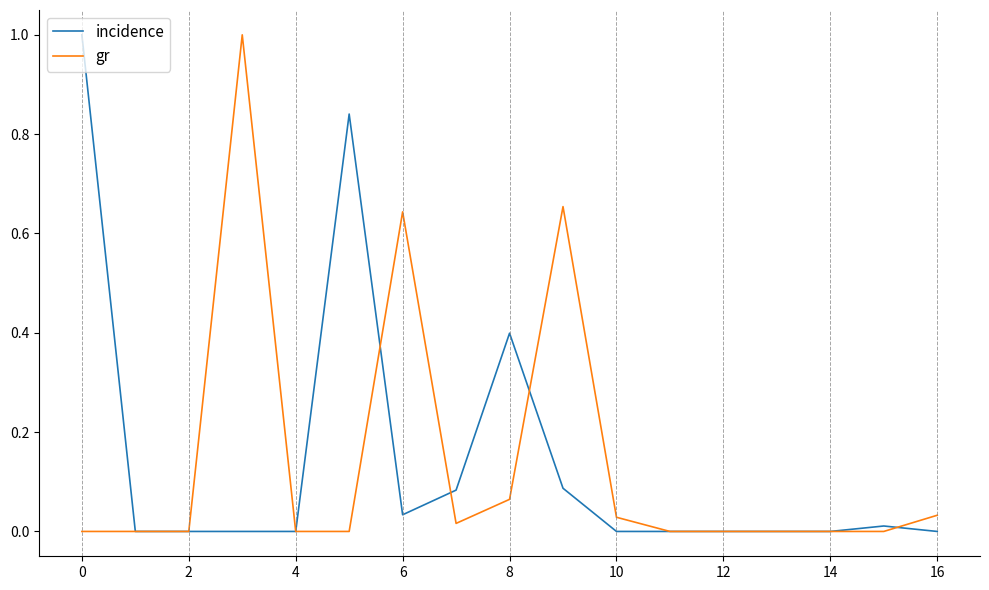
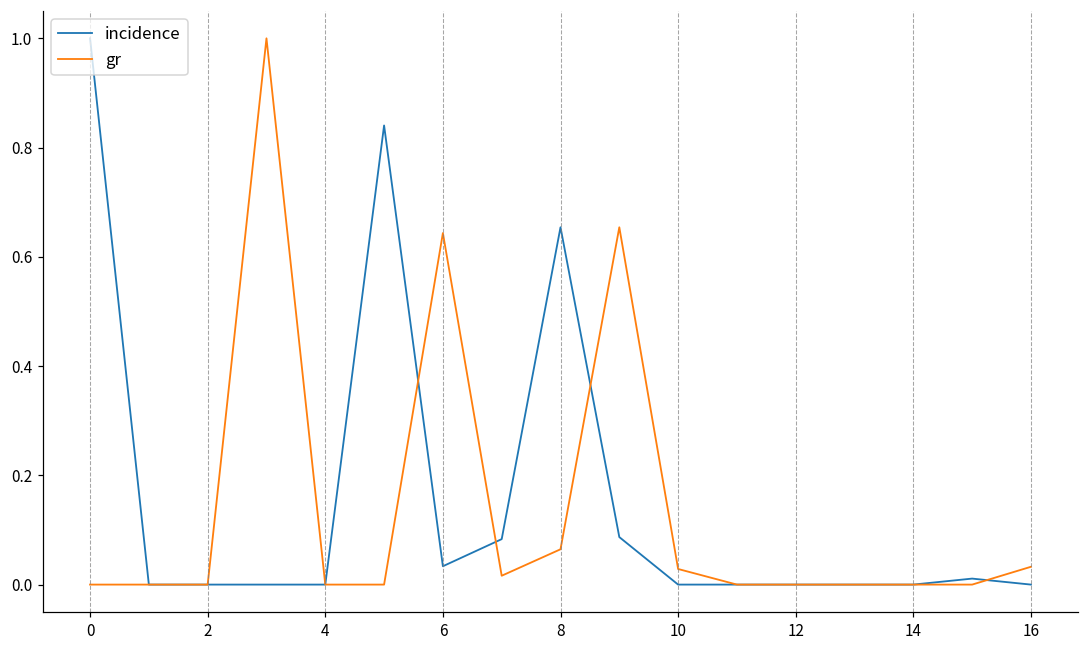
incidence, 8: 0.40 -> 0.65
